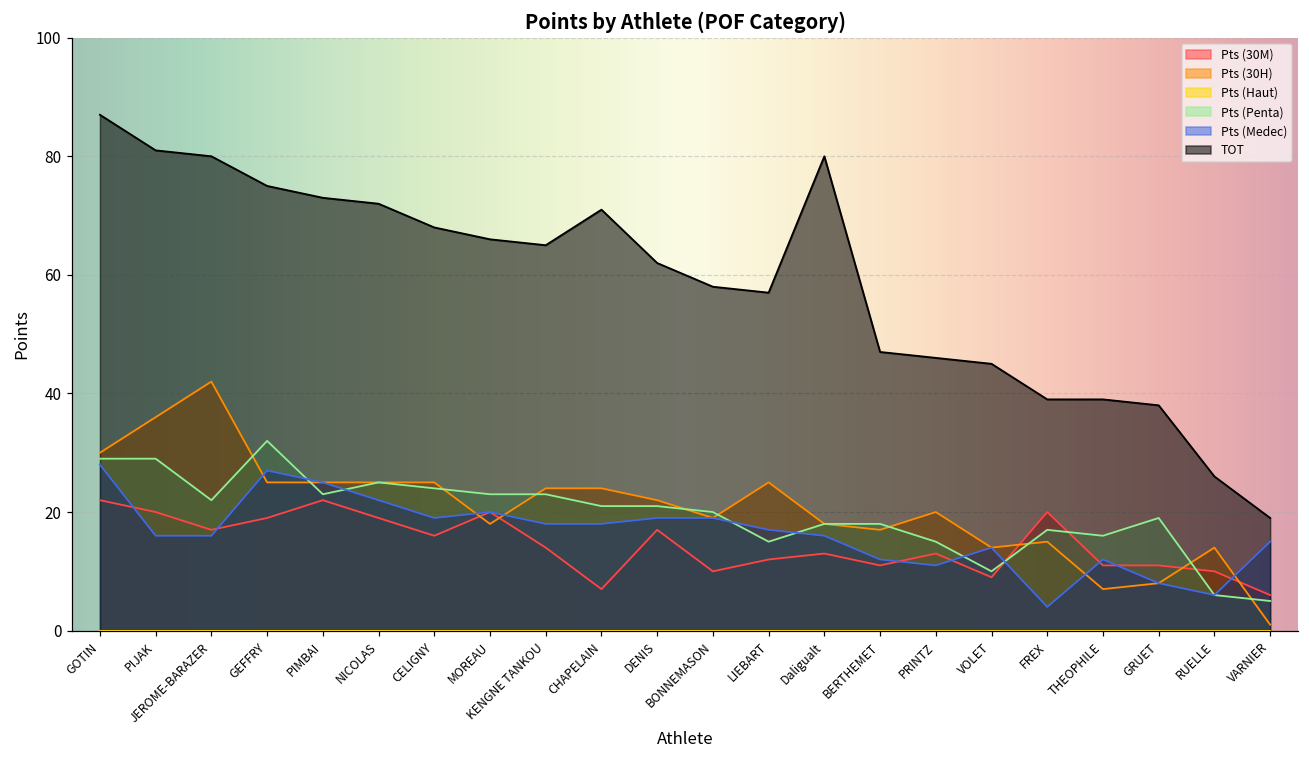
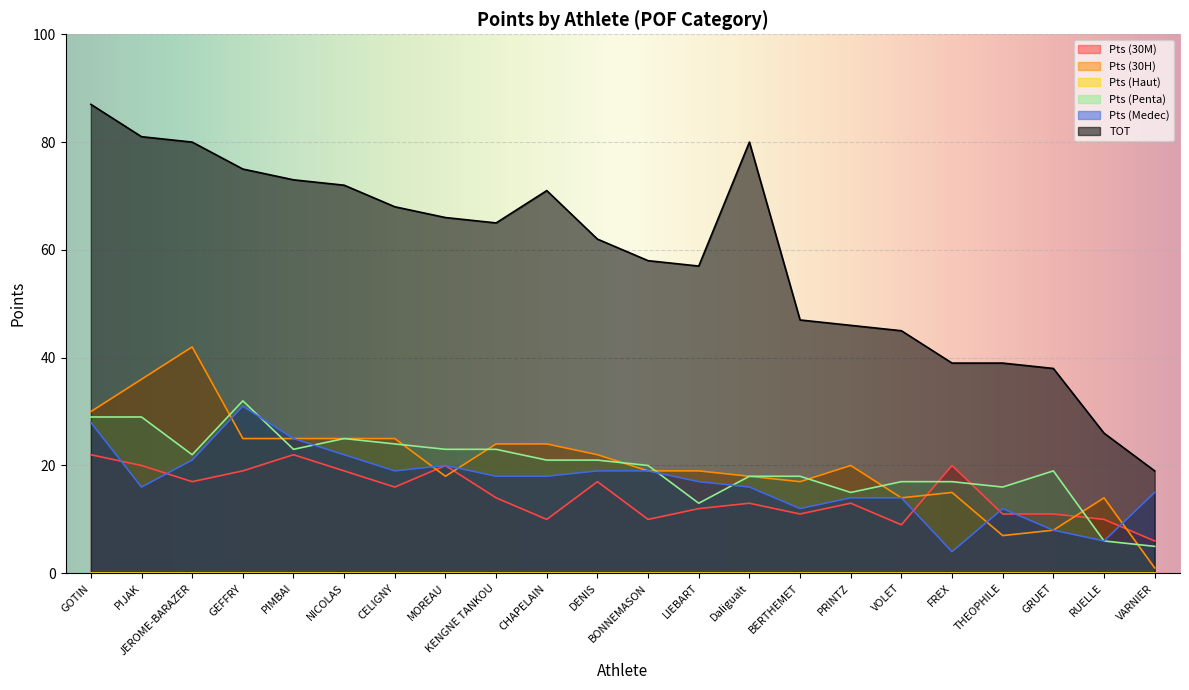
Pts (Medec), JEROME-BARAZER: 16 -> 21
Pts (Medec), GEFFRY: 27 -> 31
Pts (30M), CHAPELAIN: 7 -> 10
Pts (30H), LIEBART: 25 -> 19
Pts (Penta), LIEBART: 15 -> 13
Pts (Medec), PRINTZ: 11 -> 14
Pts (Penta), VOLET: 10 -> 17
